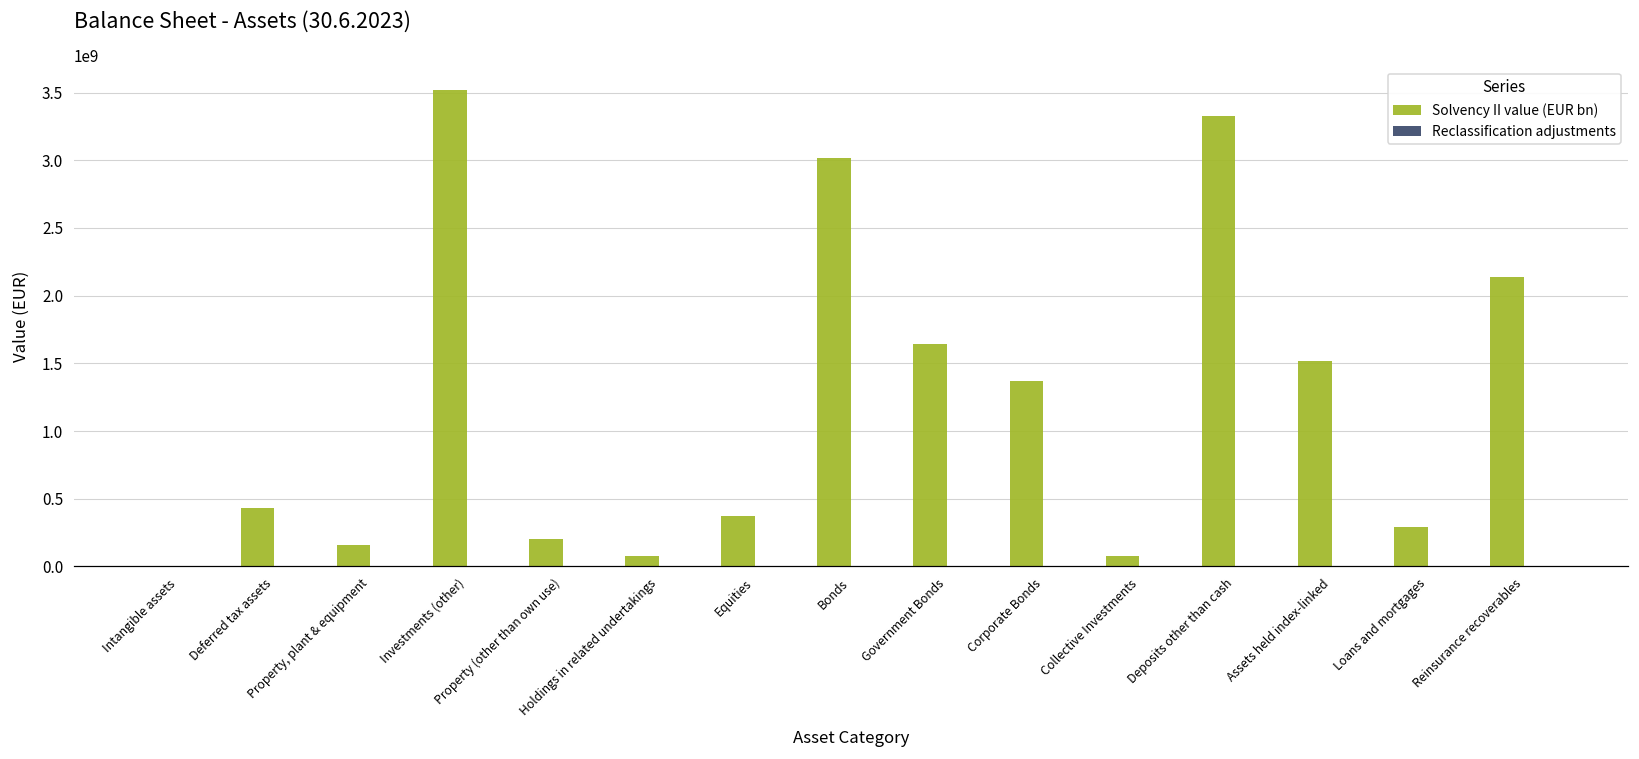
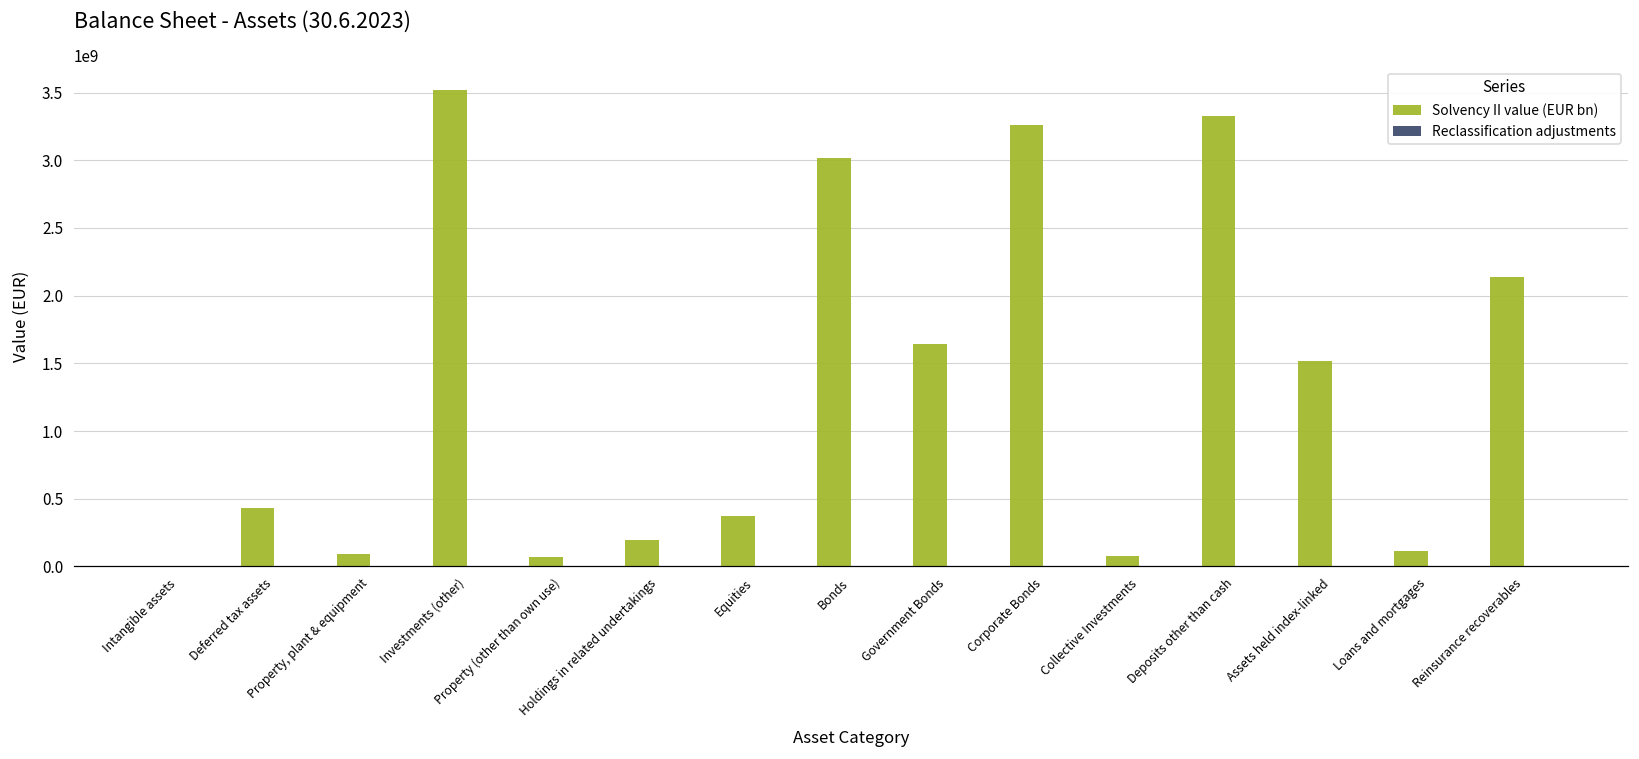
Solvency II value (EUR bn), Property, plant & equipment: 160000000 -> 90000000
Solvency II value (EUR bn), Property (other than own use): 200000000 -> 70000000
Solvency II value (EUR bn), Holdings in related undertakings: 80000000 -> 190000000
Solvency II value (EUR bn), Corporate Bonds: 1370000000 -> 3260000000
Solvency II value (EUR bn), Loans and mortgages: 290000000 -> 110000000
